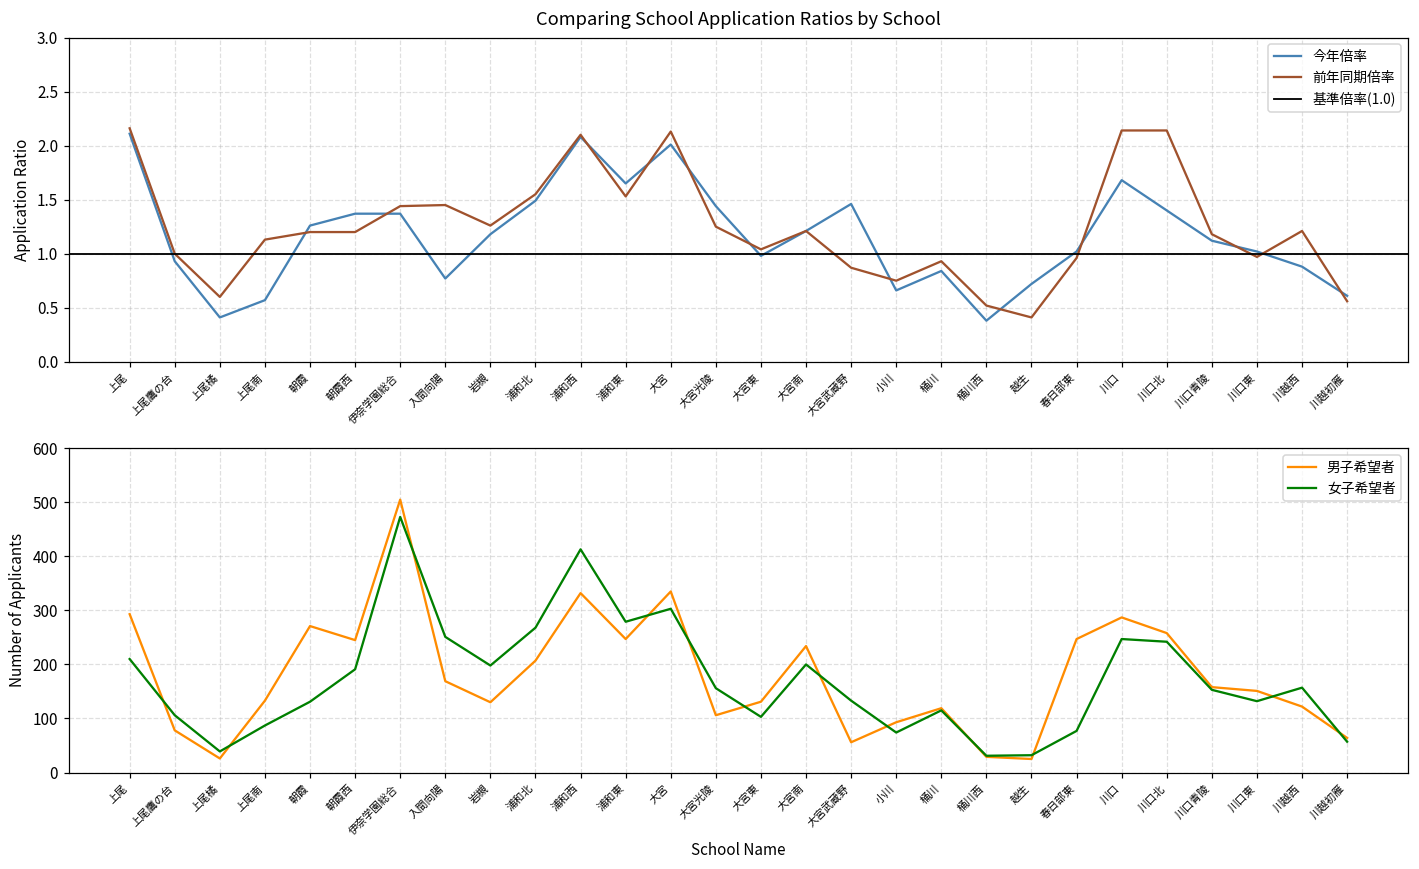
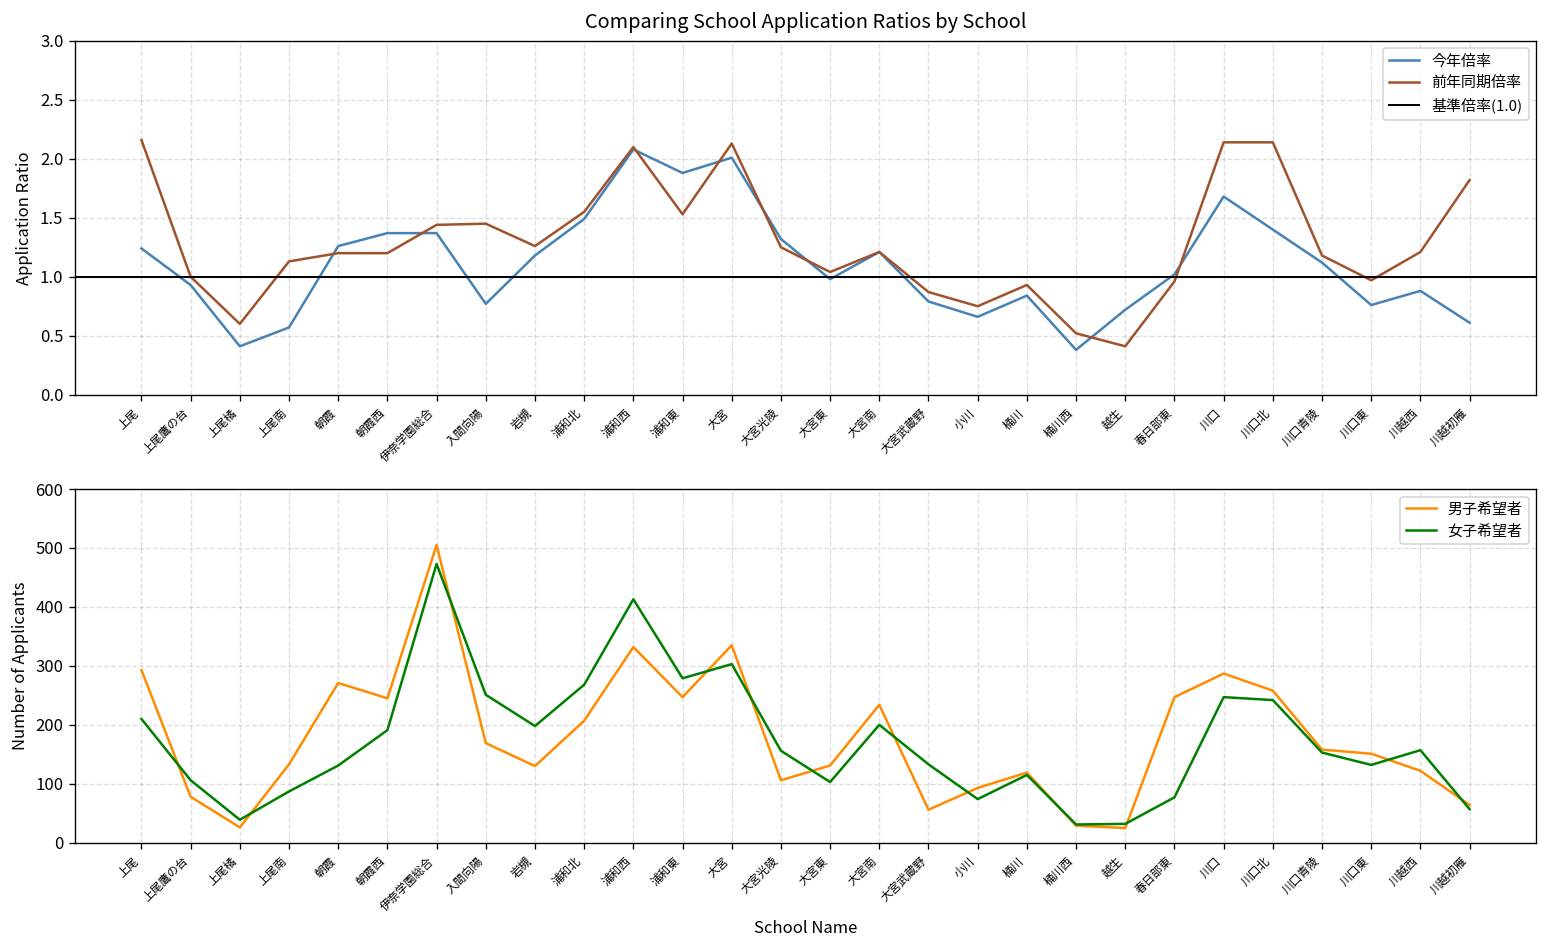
Comparing School Application Ratios by School, 今年倍率, 上尾: 2.1 -> 1.2
Comparing School Application Ratios by School, 今年倍率, 浦和東: 1.7 -> 1.9
Comparing School Application Ratios by School, 今年倍率, 大宮光陵: 1.4 -> 1.3
Comparing School Application Ratios by School, 今年倍率, 大宮武蔵野: 1.5 -> 0.8
Comparing School Application Ratios by School, 今年倍率, 川口東: 1.0 -> 0.8
Comparing School Application Ratios by School, 前年同期倍率, 川越初雁: 0.6 -> 1.8
